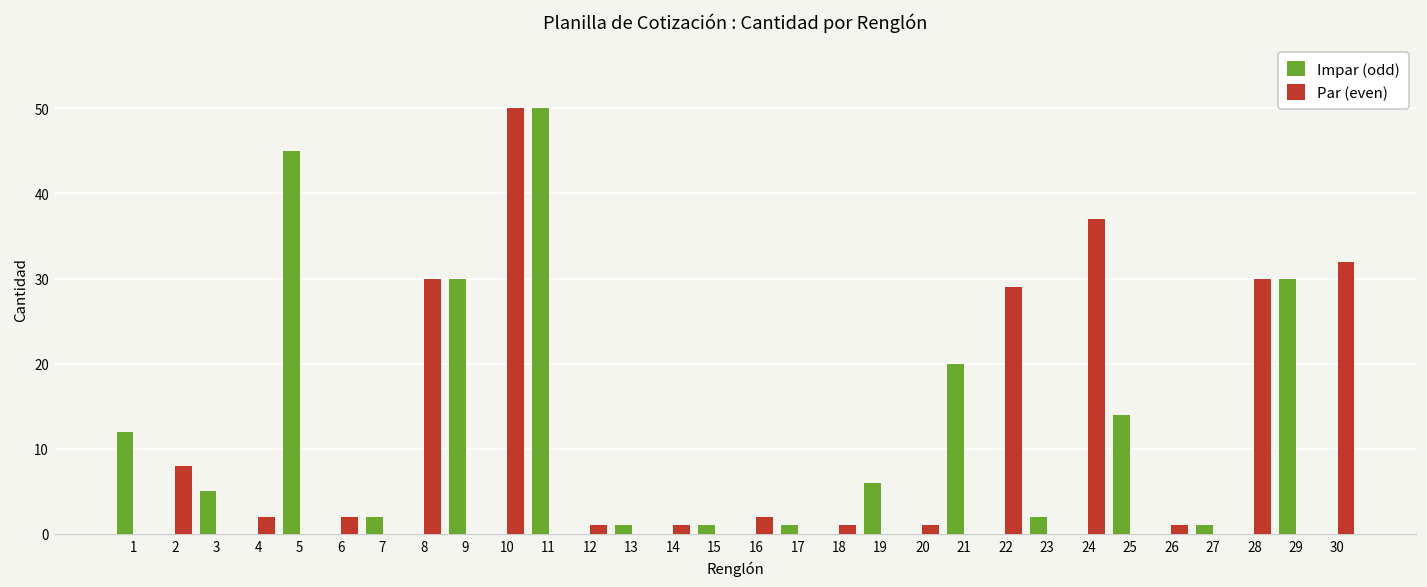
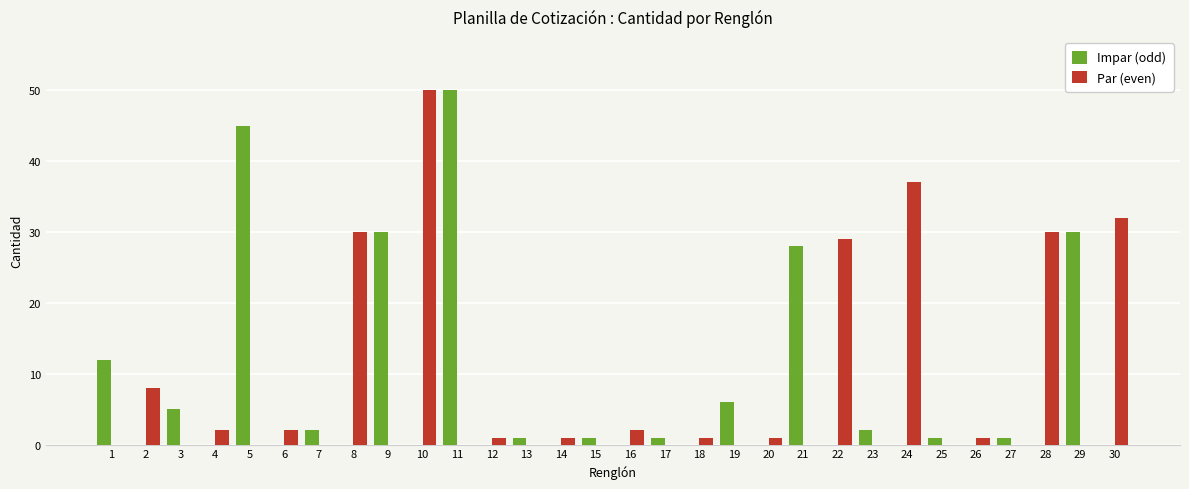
Impar (odd), 21: 20 -> 28
Impar (odd), 25: 14 -> 1
